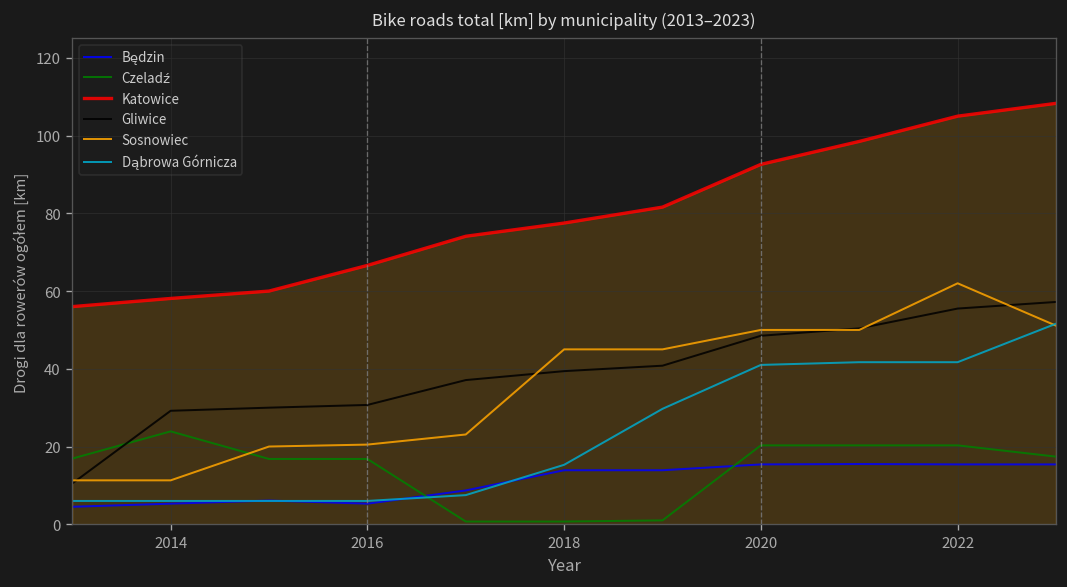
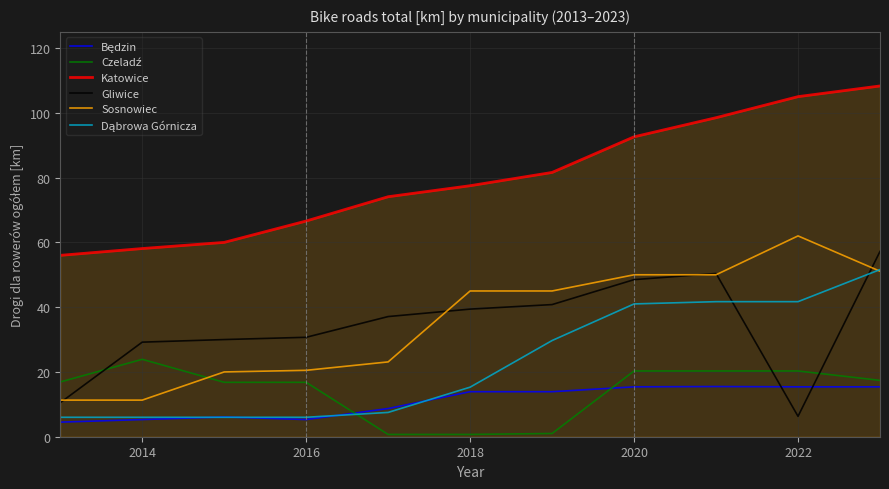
Gliwice, 2022: 56 -> 6
